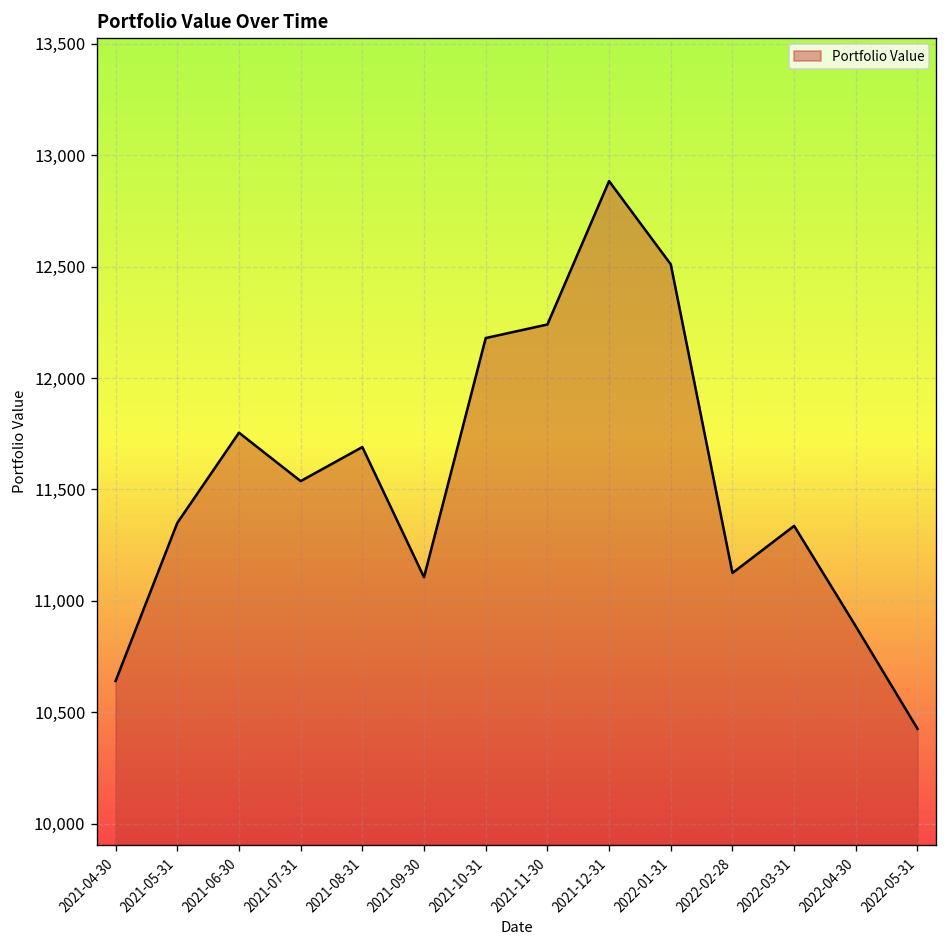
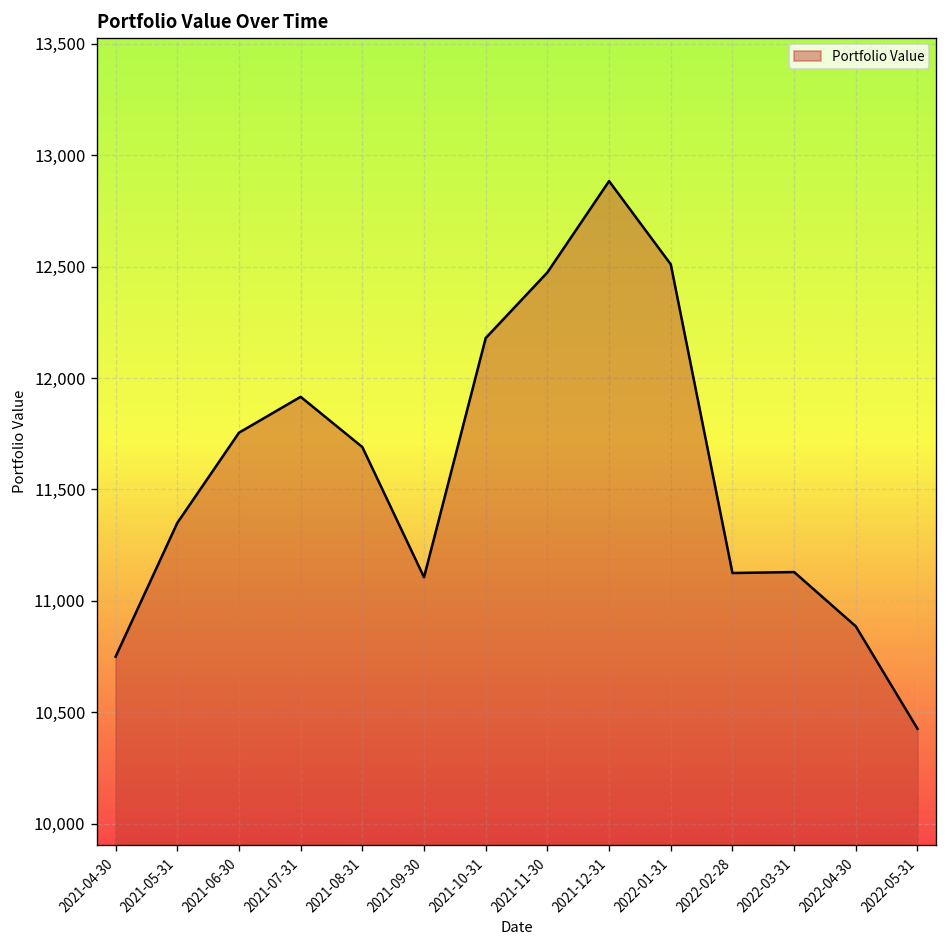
2021-04-30: 10,640 -> 10,750
2021-07-31: 11,540 -> 11,920
2021-11-30: 12,240 -> 12,470
2022-03-31: 11,340 -> 11,130
